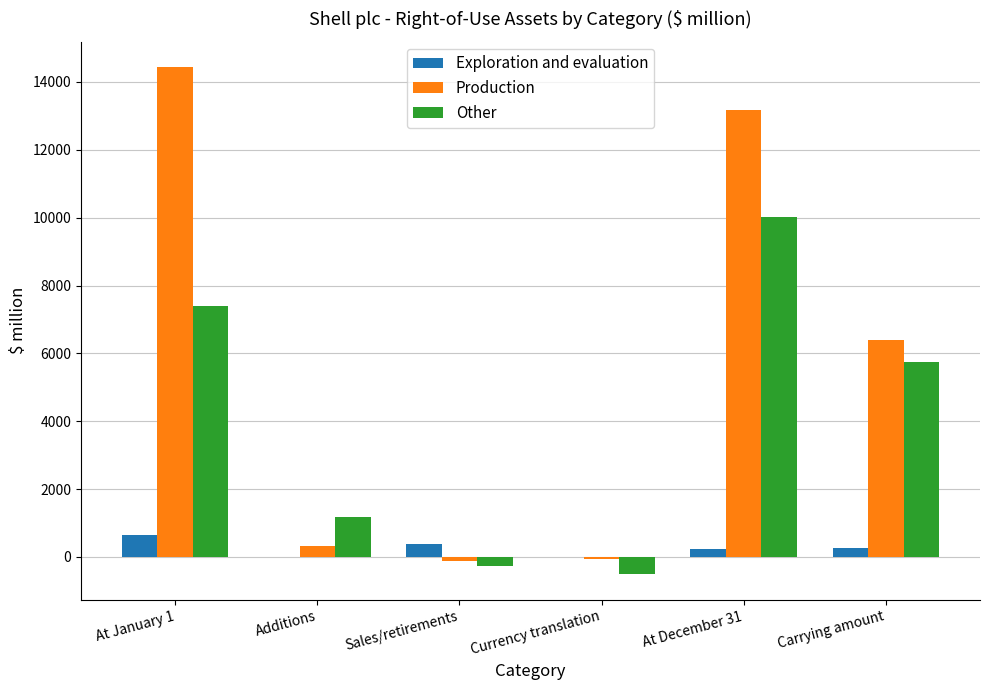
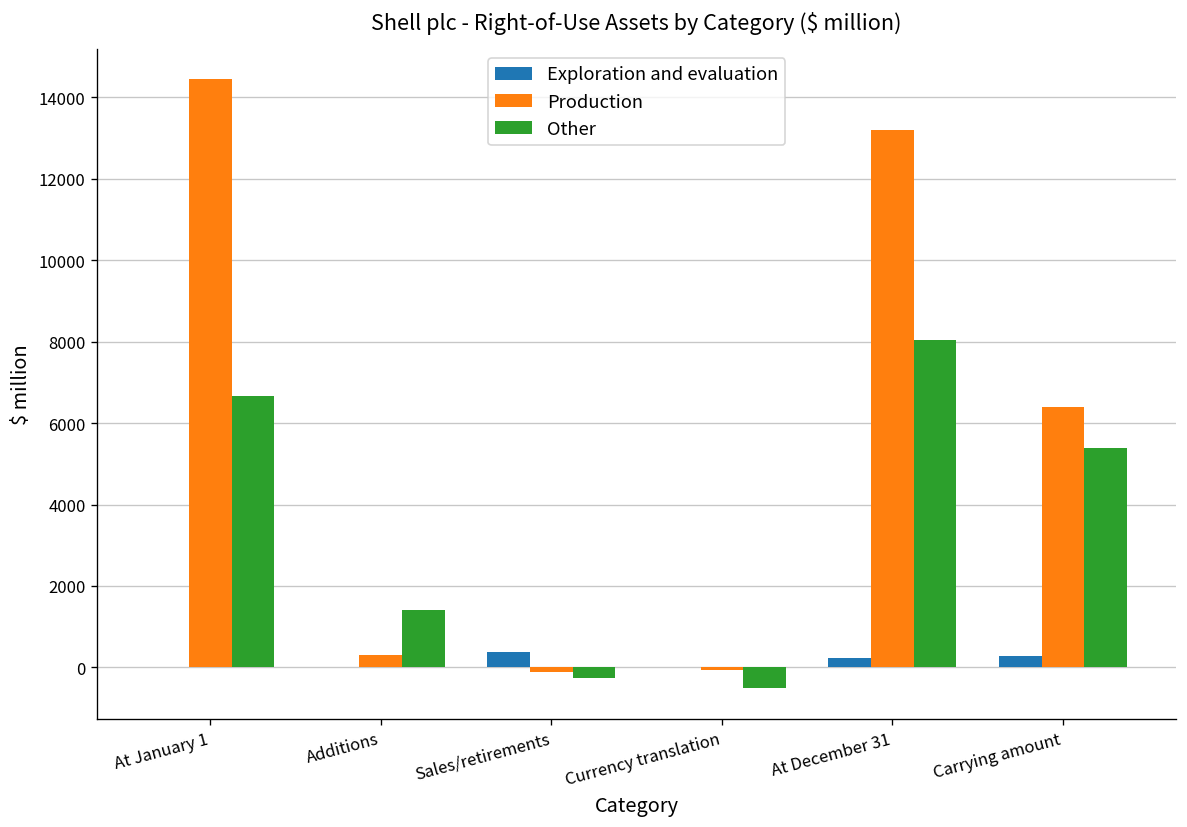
Exploration and evaluation, At January 1: 700 -> 0
Other, At January 1: 7400 -> 6700
Other, Additions: 1200 -> 1400
Other, At December 31: 10000 -> 8000
Other, Carrying amount: 5800 -> 5400
